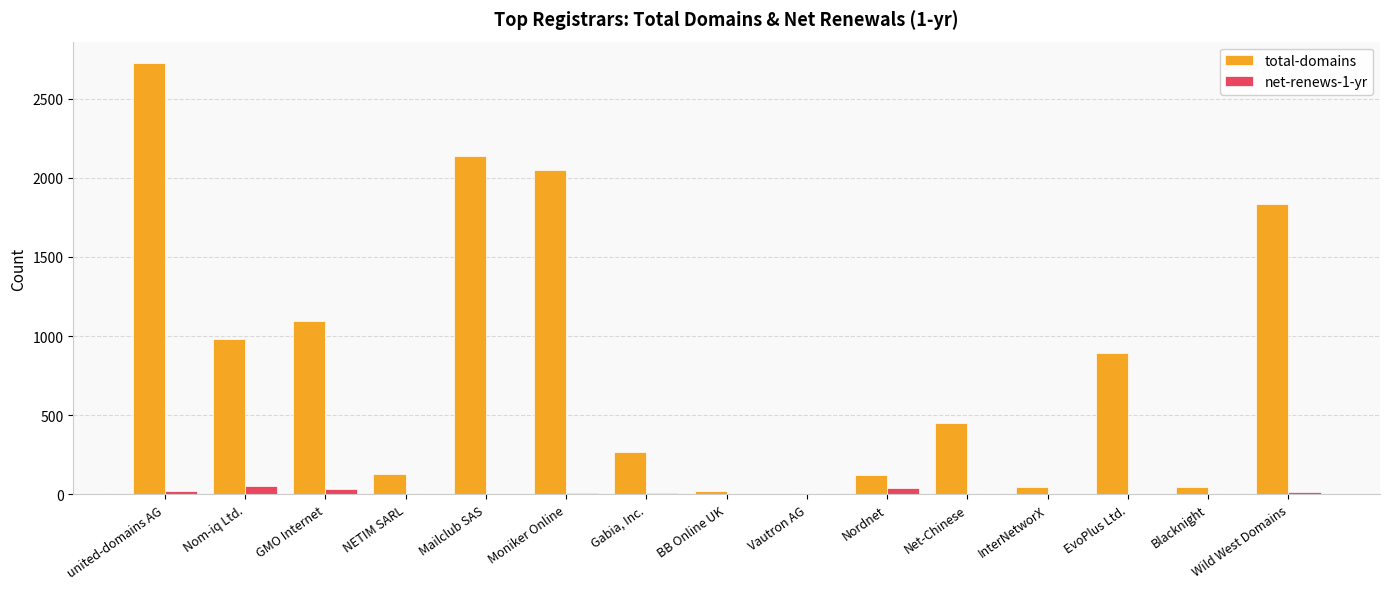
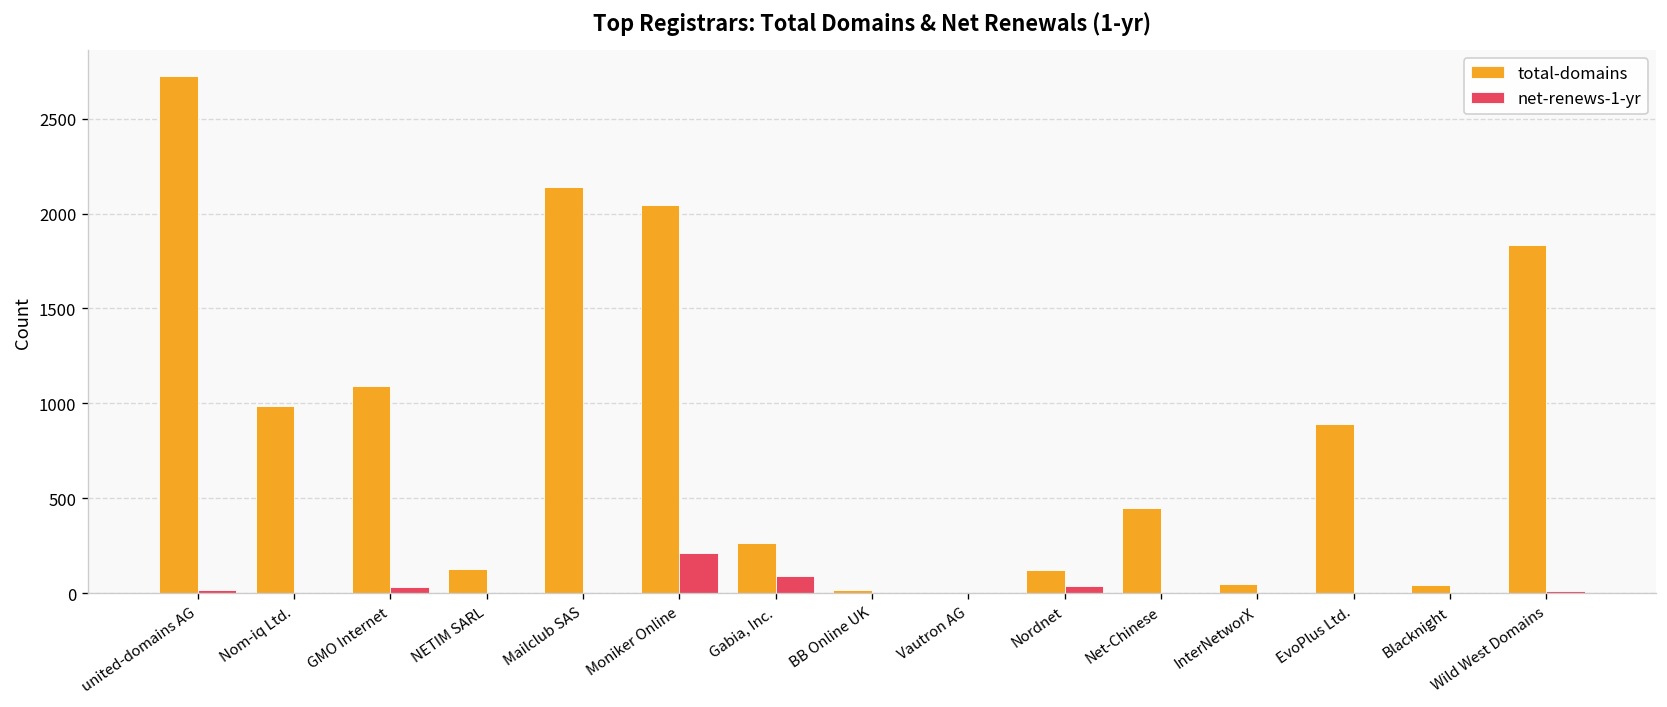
net-renews-1-yr, Nom-iq Ltd.: 50 -> 0
net-renews-1-yr, Moniker Online: 10 -> 210
net-renews-1-yr, Gabia, Inc.: 10 -> 90
